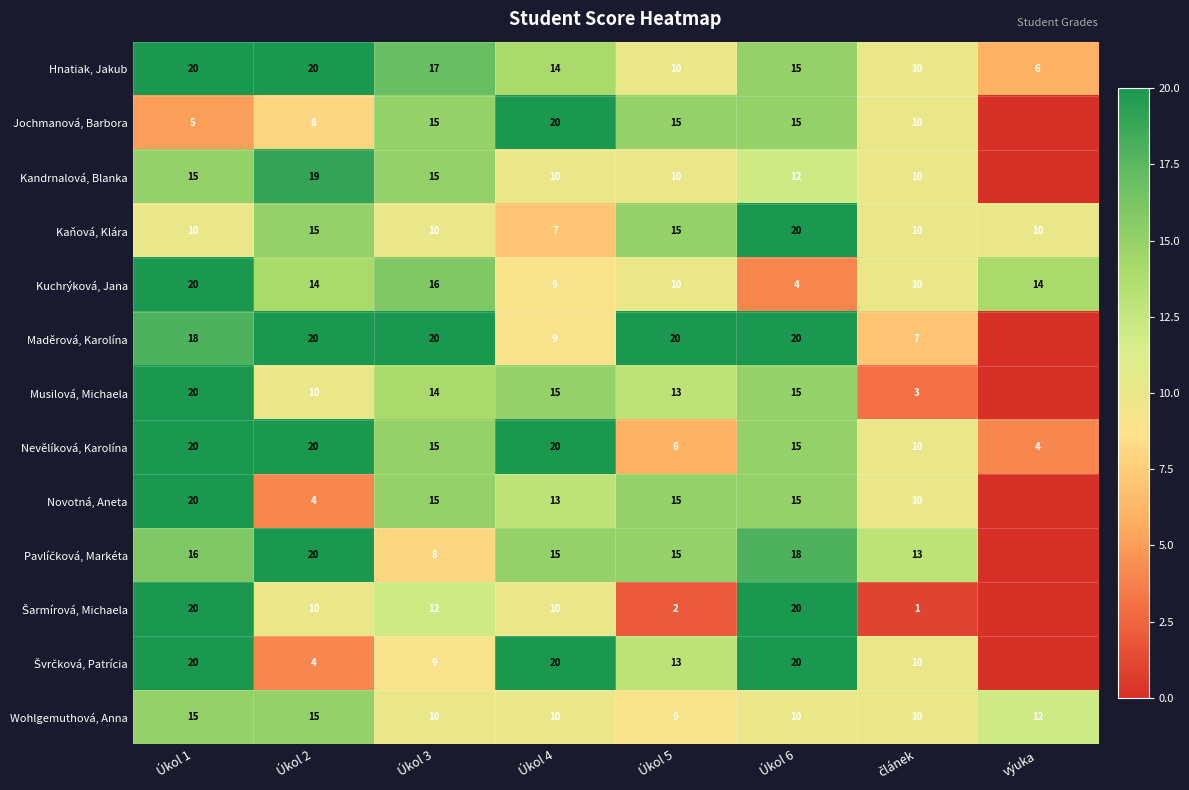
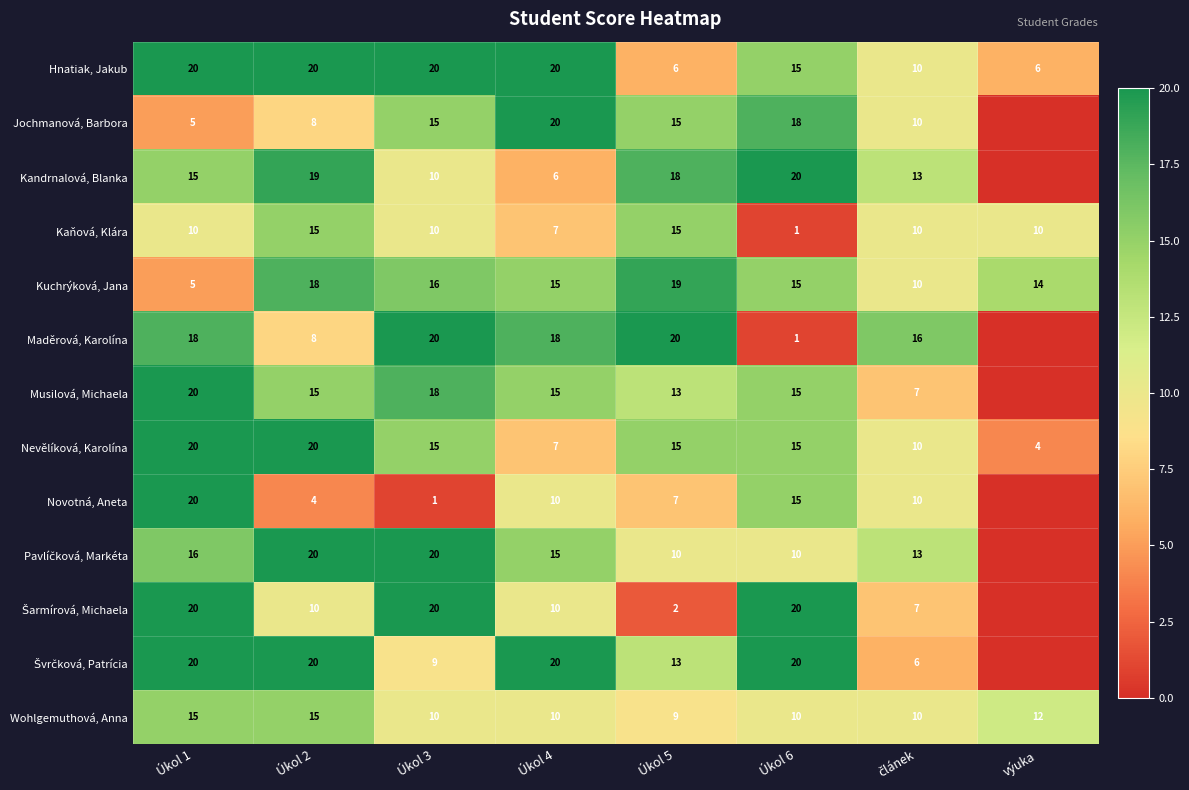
Hnatiak, Jakub, Úkol 3: 17 -> 20
Hnatiak, Jakub, Úkol 4: 14 -> 20
Hnatiak, Jakub, Úkol 5: 10 -> 6
Jochmanová, Barbora, Úkol 6: 15 -> 18
Kandrnalová, Blanka, Úkol 3: 15 -> 10
Kandrnalová, Blanka, Úkol 4: 10 -> 6
Kandrnalová, Blanka, Úkol 5: 10 -> 18
Kandrnalová, Blanka, Úkol 6: 12 -> 20
Kandrnalová, Blanka, článek: 10 -> 13
Kaňová, Klára, Úkol 6: 20 -> 1
Kuchrýková, Jana, Úkol 1: 20 -> 5
Kuchrýková, Jana, Úkol 2: 14 -> 18
Kuchrýková, Jana, Úkol 4: 9 -> 15
Kuchrýková, Jana, Úkol 5: 10 -> 19
Kuchrýková, Jana, Úkol 6: 4 -> 15
Maděrová, Karolína, Úkol 2: 20 -> 8
Maděrová, Karolína, Úkol 4: 9 -> 18
Maděrová, Karolína, Úkol 6: 20 -> 1
Maděrová, Karolína, článek: 7 -> 16
Musilová, Michaela, Úkol 2: 10 -> 15
Musilová, Michaela, Úkol 3: 14 -> 18
Musilová, Michaela, článek: 3 -> 7
Nevělíková, Karolína, Úkol 4: 20 -> 7
Nevělíková, Karolína, Úkol 5: 6 -> 15
Novotná, Aneta, Úkol 3: 15 -> 1
Novotná, Aneta, Úkol 4: 13 -> 10
Novotná, Aneta, Úkol 5: 15 -> 7
Pavlíčková, Markéta, Úkol 3: 8 -> 20
Pavlíčková, Markéta, Úkol 5: 15 -> 10
Pavlíčková, Markéta, Úkol 6: 18 -> 10
Šarmírová, Michaela, Úkol 3: 12 -> 20
Šarmírová, Michaela, článek: 1 -> 7
Švrčková, Patrícia, Úkol 2: 4 -> 20
Švrčková, Patrícia, článek: 10 -> 6
